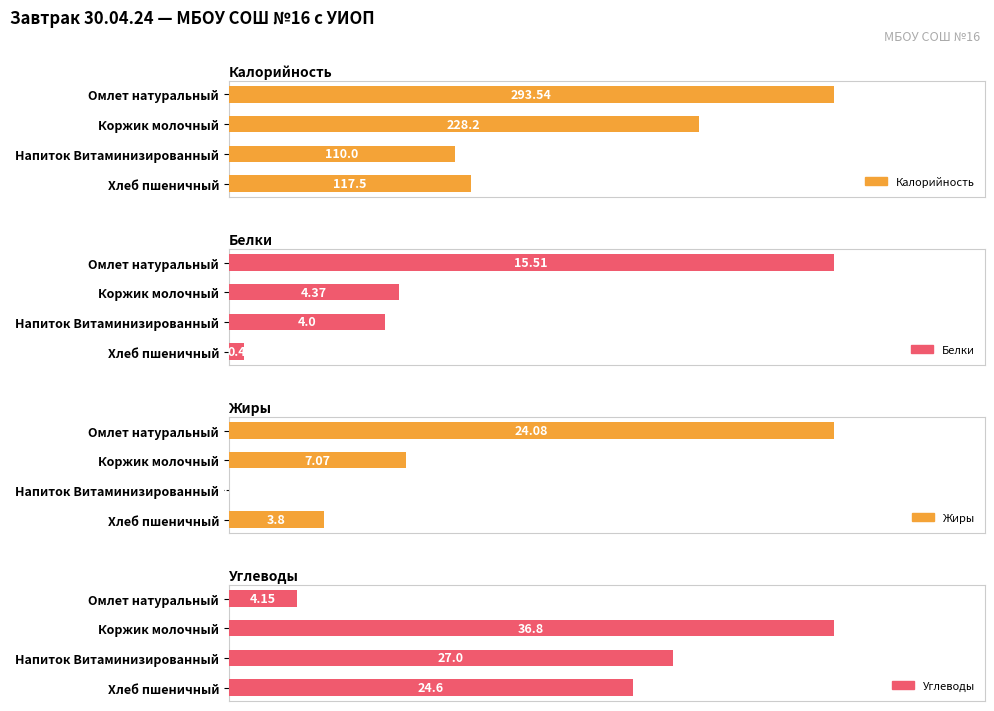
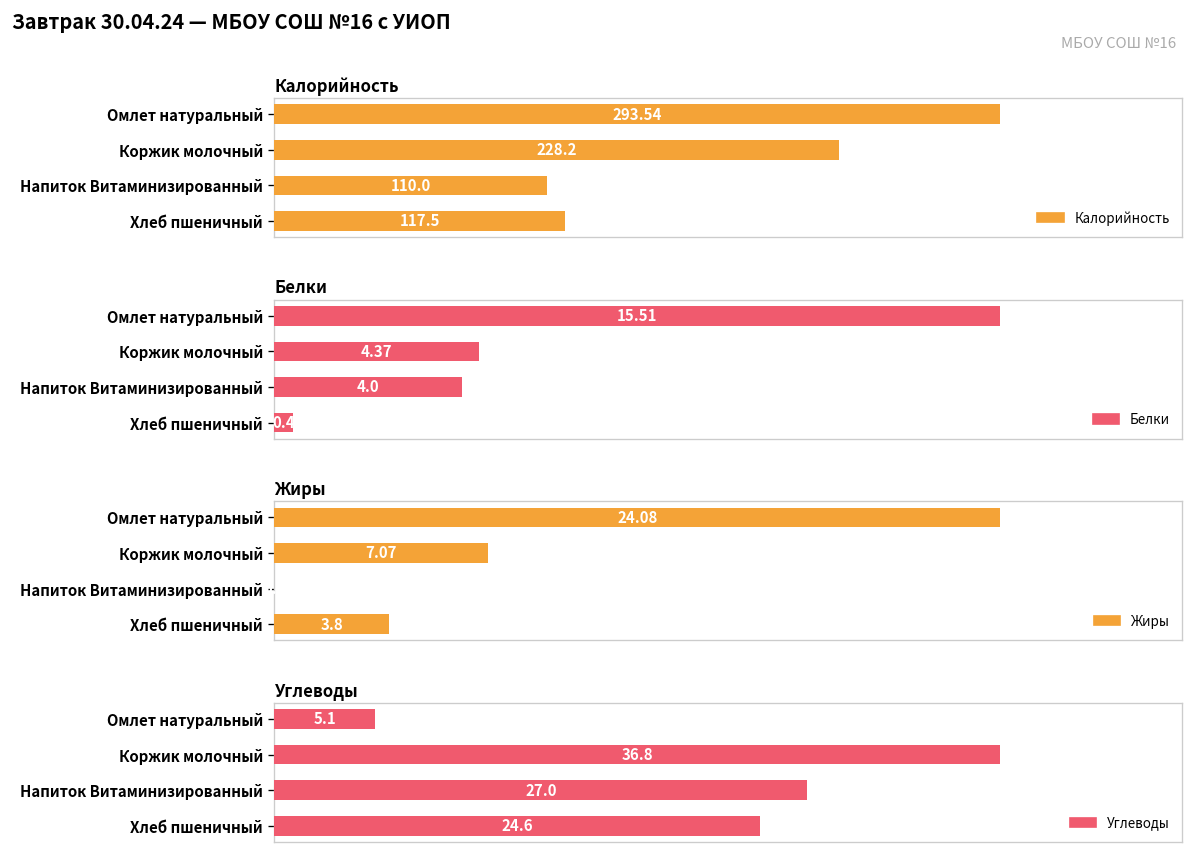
Углеводы, Омлет натуральный: 4.15 -> 5.1
